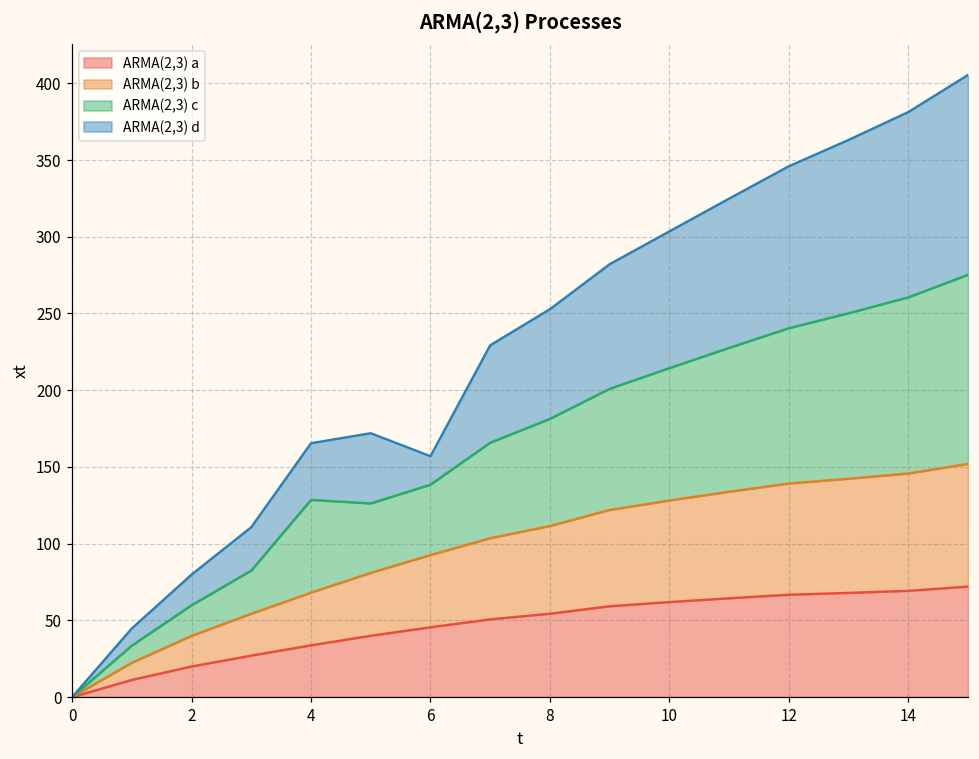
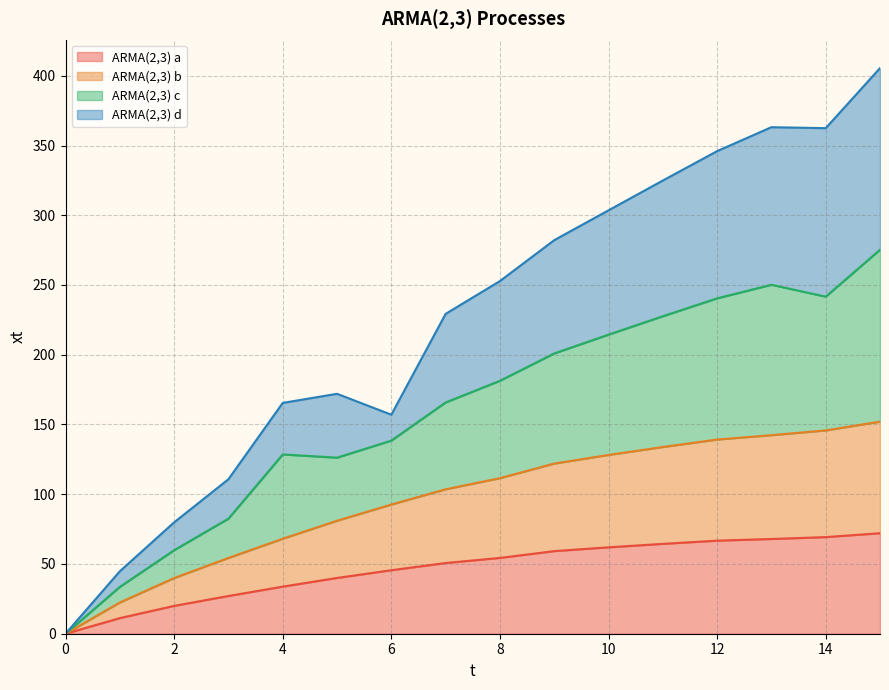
ARMA(2,3) c, 14: 115 -> 96
